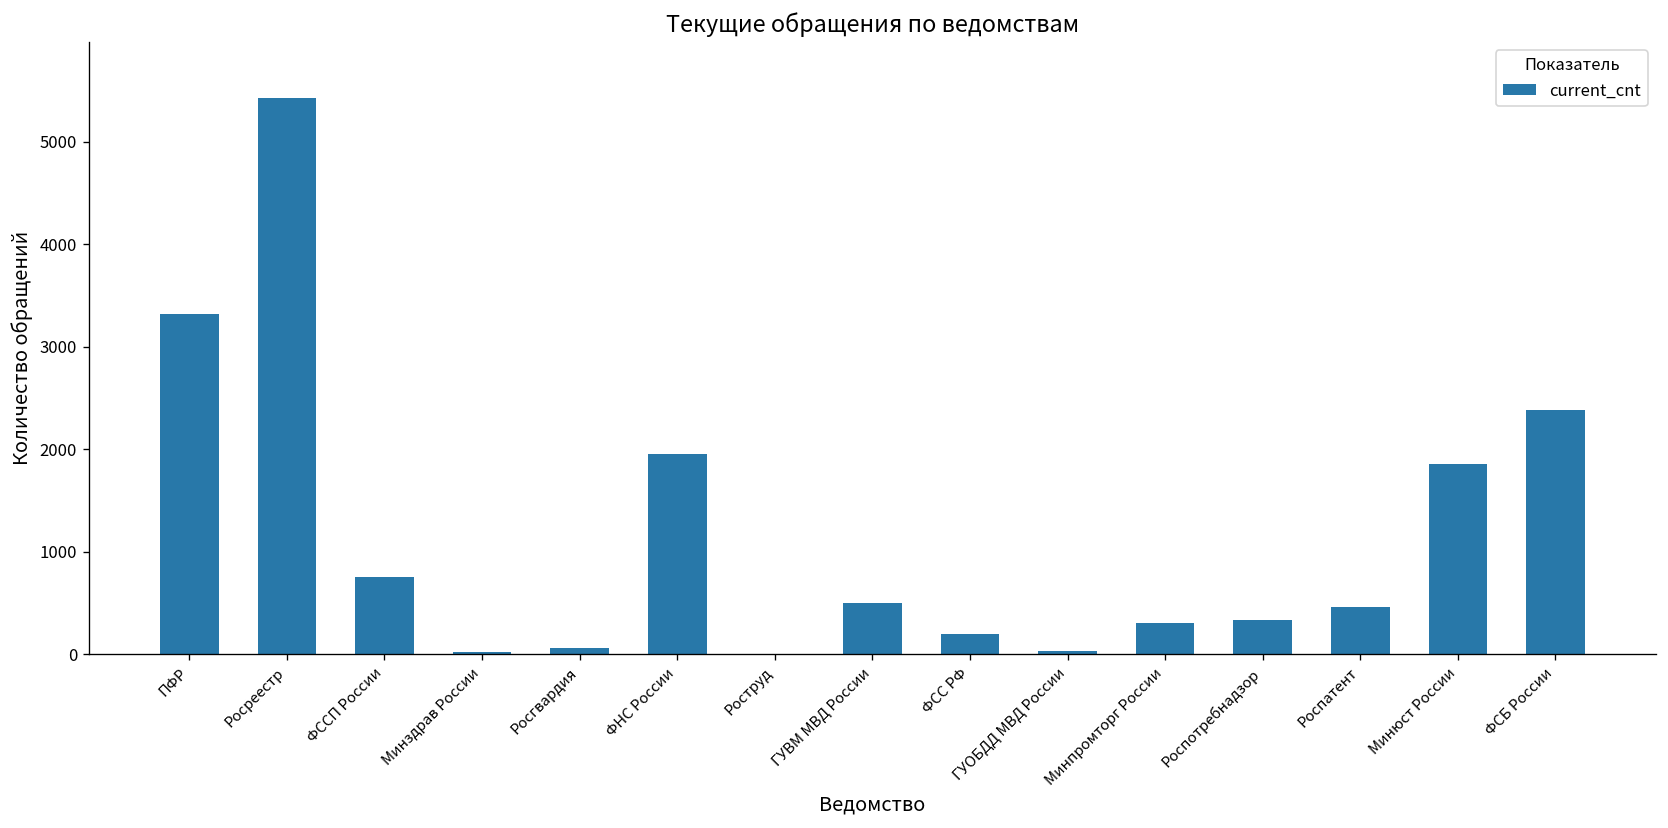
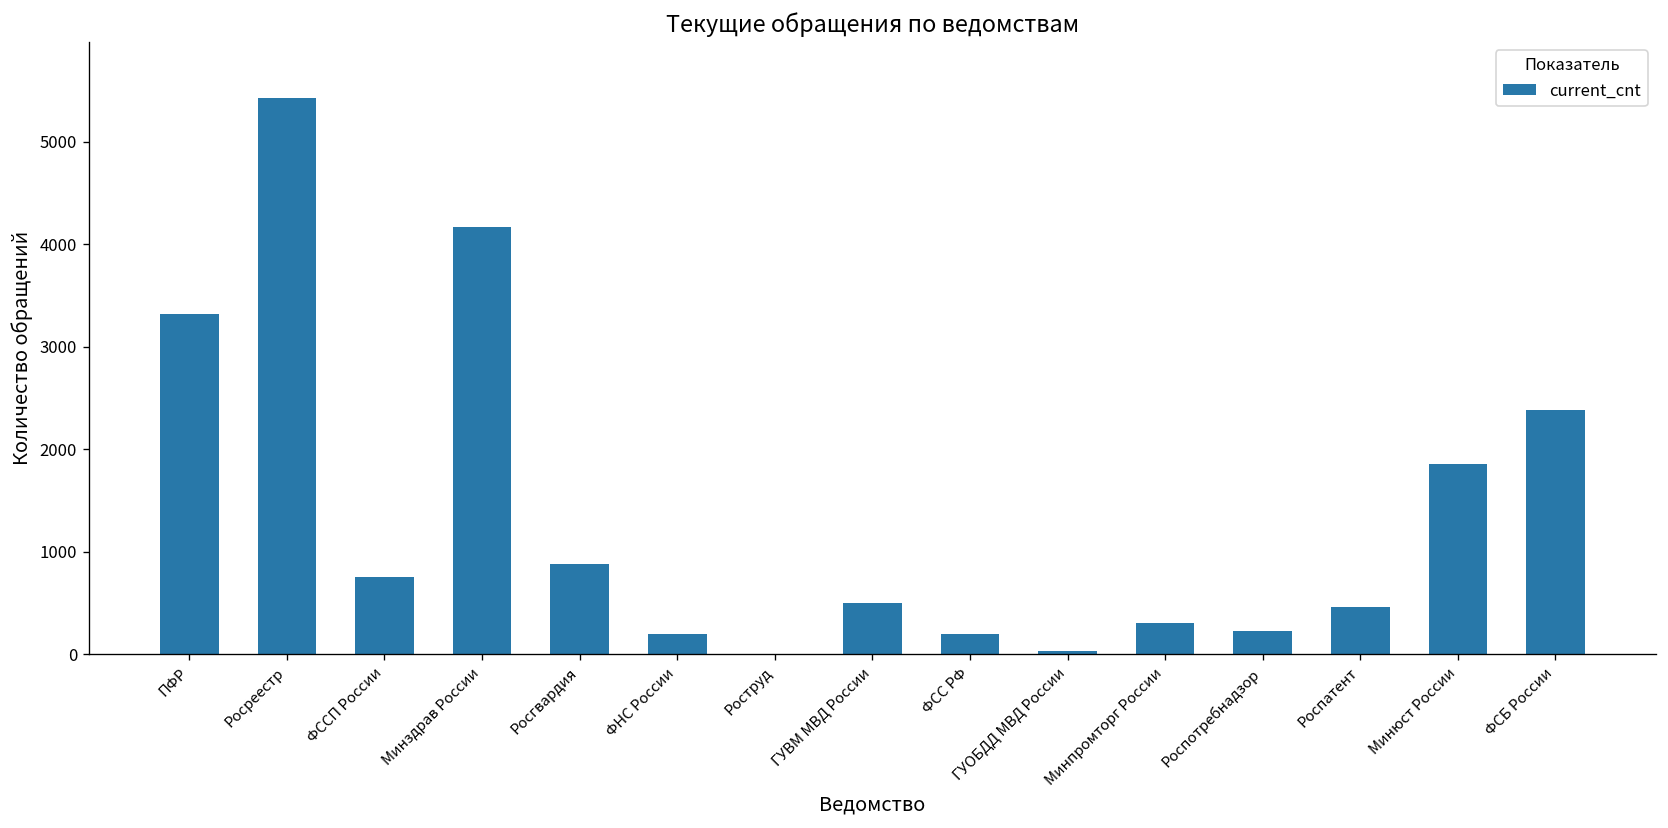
Минздрав России: 0 -> 4200
Росгвардия: 100 -> 900
ФНС России: 2000 -> 200
Роспотребнадзор: 300 -> 200
